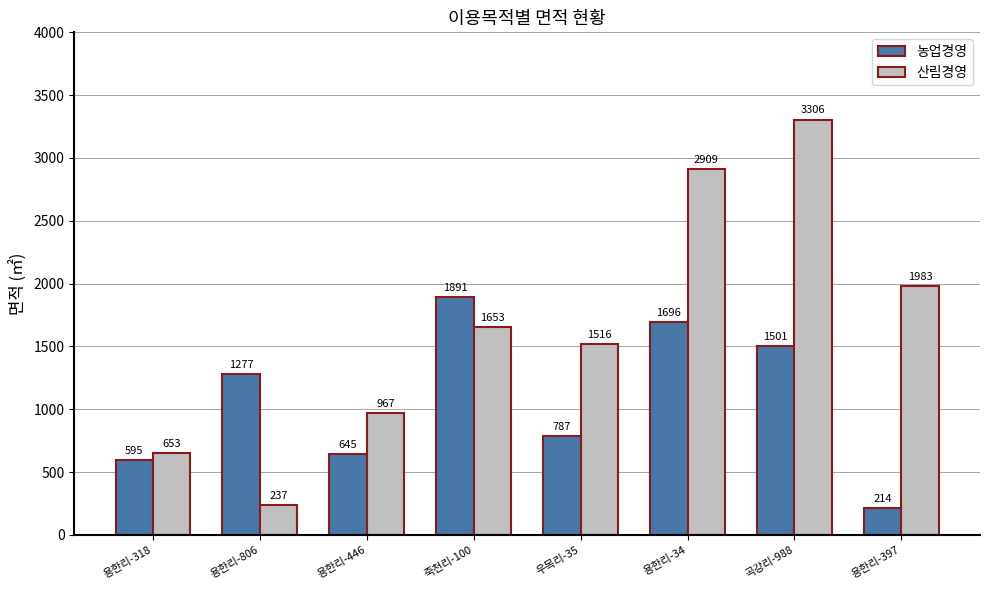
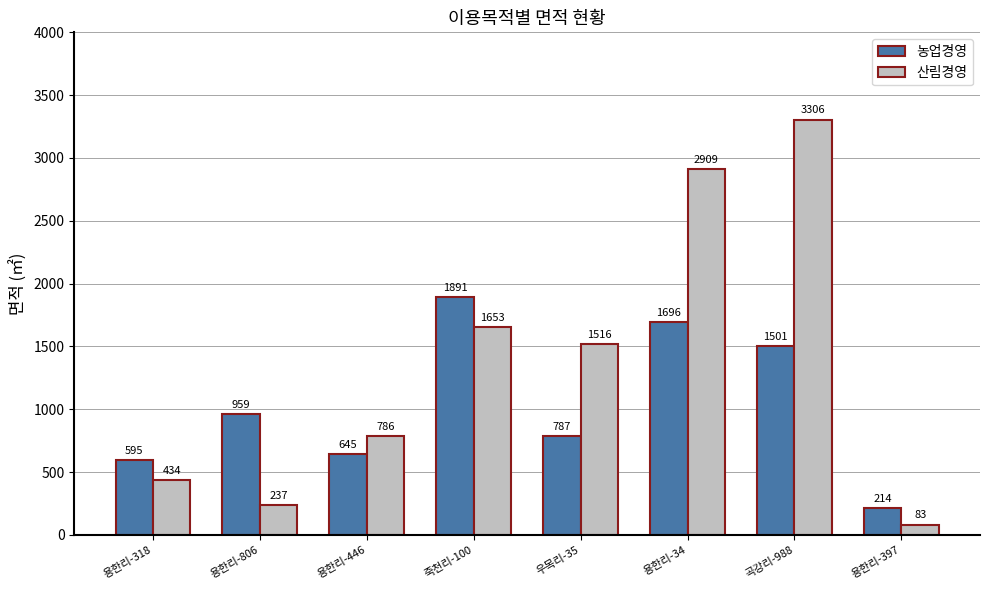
산림경영, 용한리-318: 653 -> 434
농업경영, 용한리-806: 1277 -> 959
산림경영, 용한리-446: 967 -> 786
산림경영, 용한리-397: 1983 -> 83
